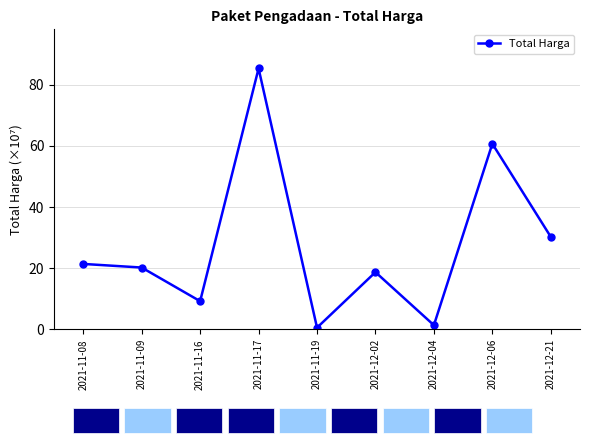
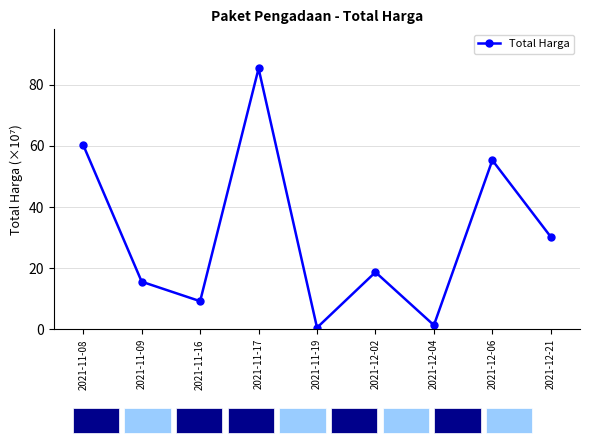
2021-11-08: 21 -> 60
2021-11-09: 20 -> 16
2021-12-06: 61 -> 55
